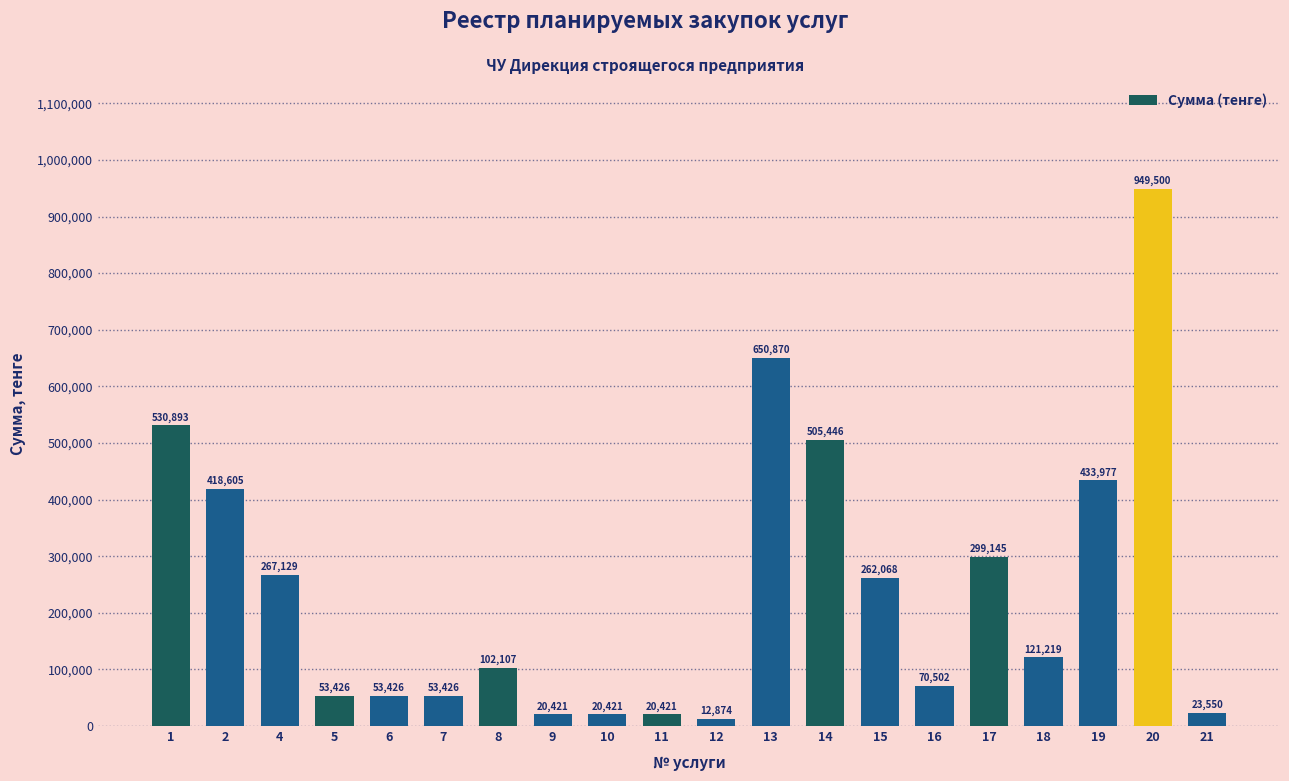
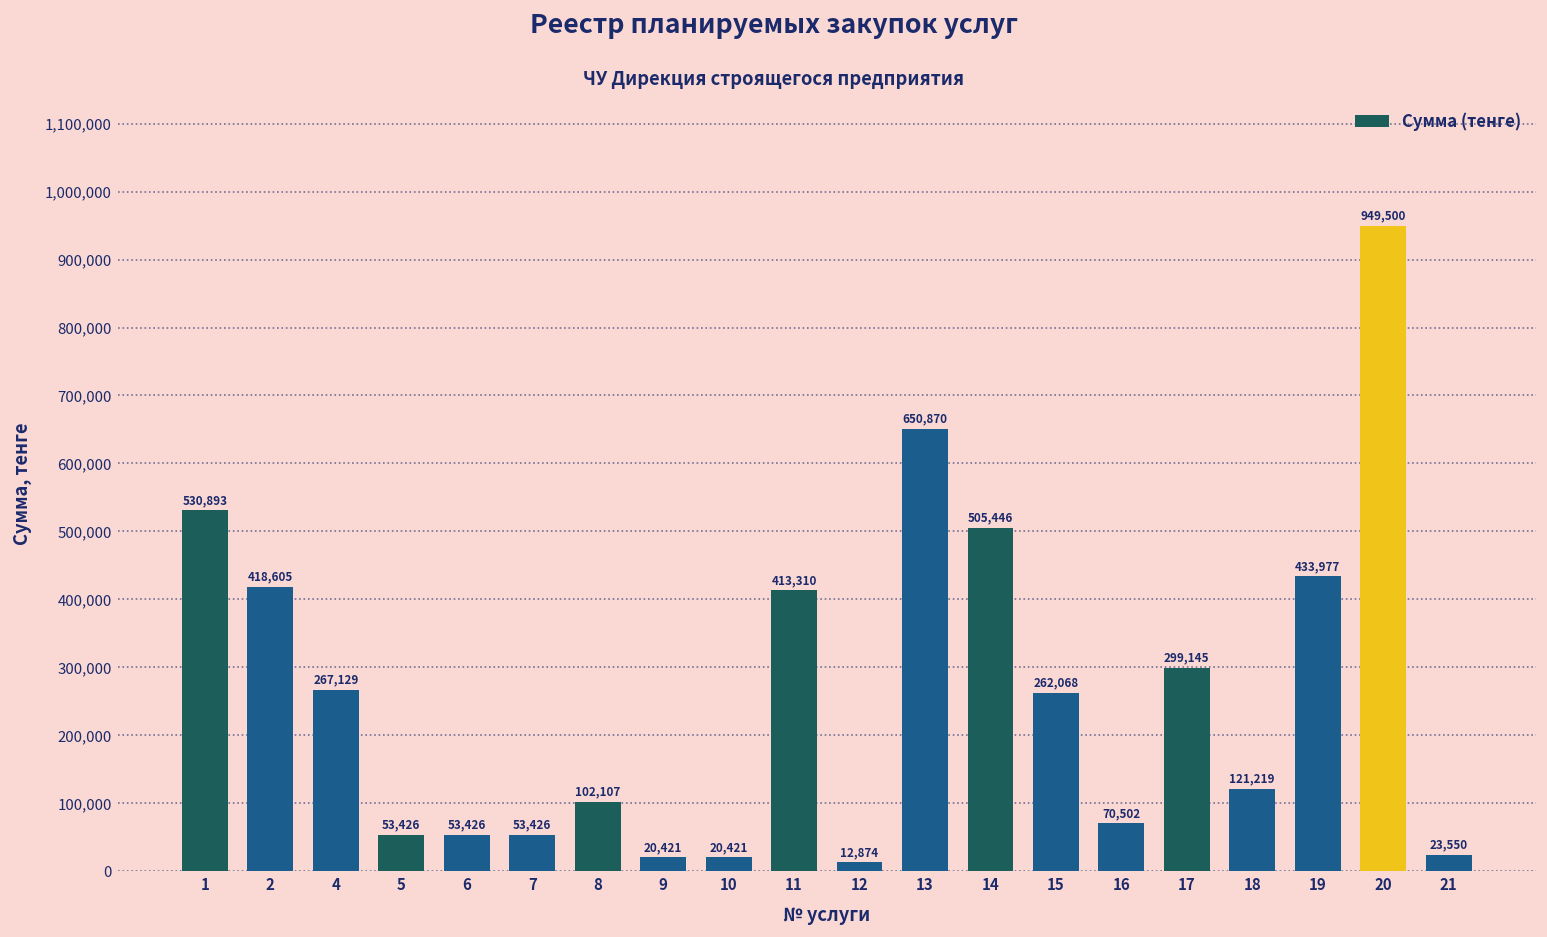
11: 20,421 -> 413,310
